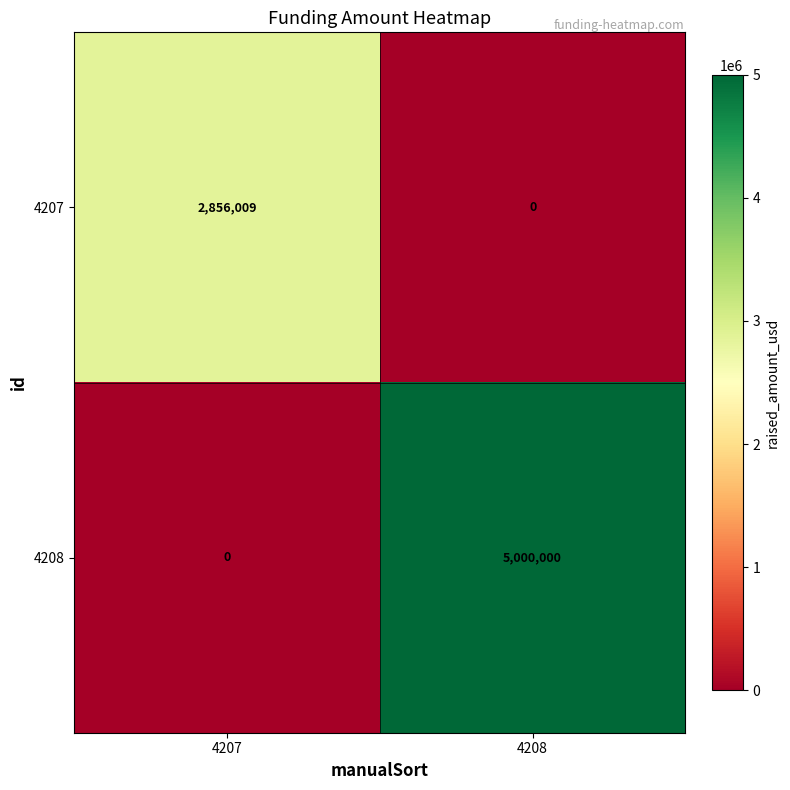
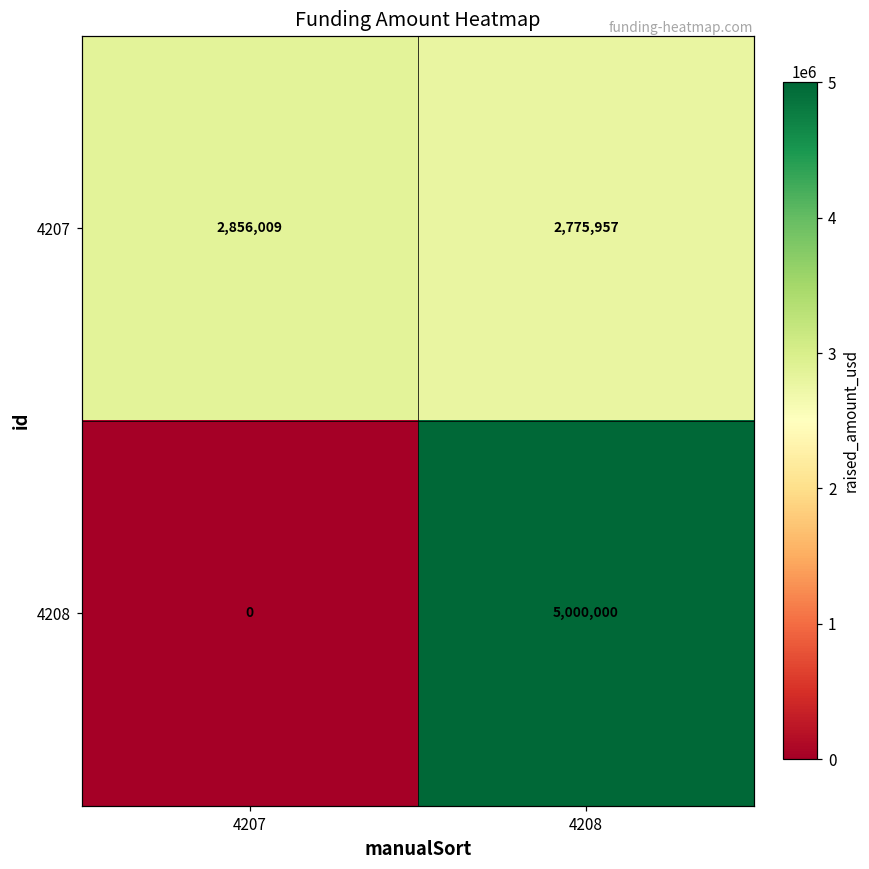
4207, 4208: 0 -> 2,775,957
